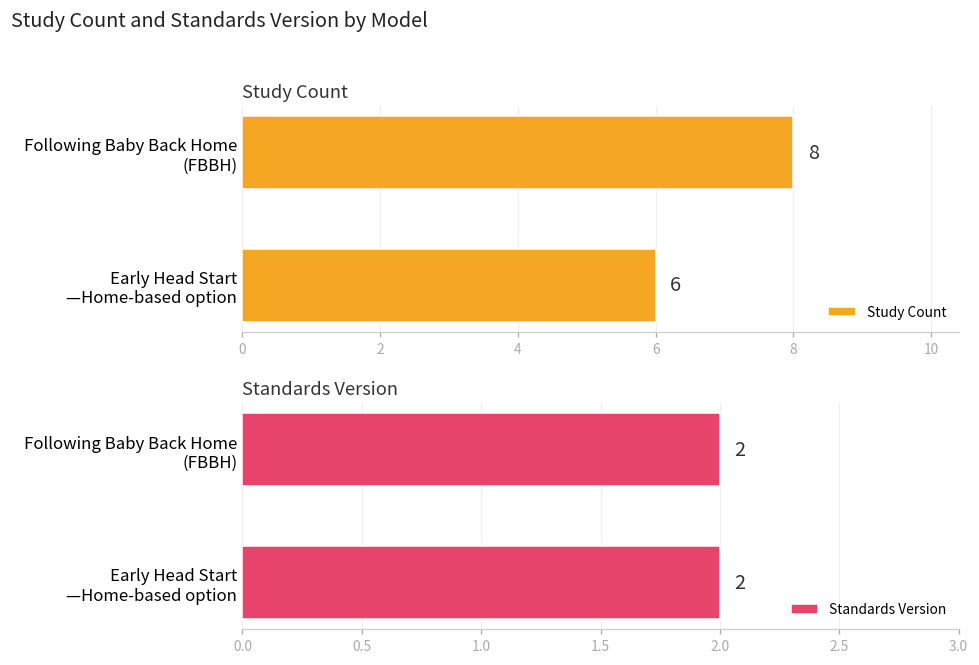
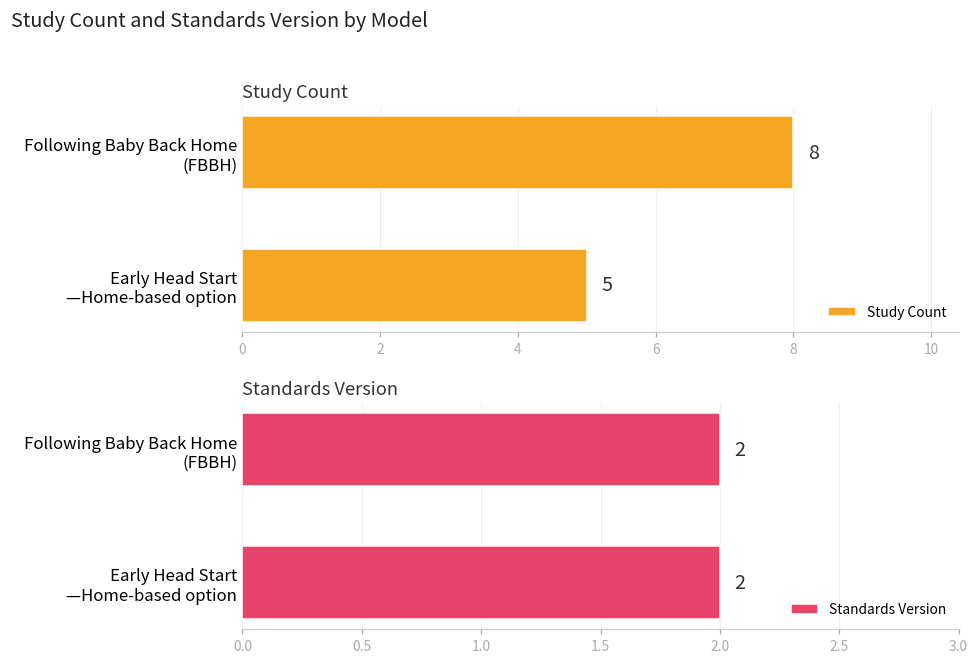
Study Count, Early Head Start —Home-based option: 6 -> 5
